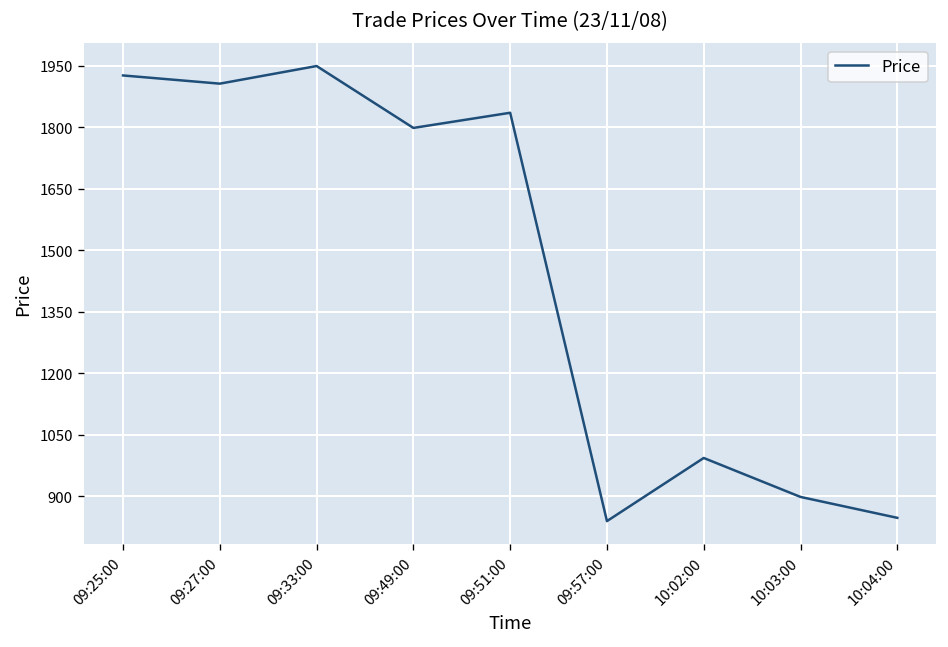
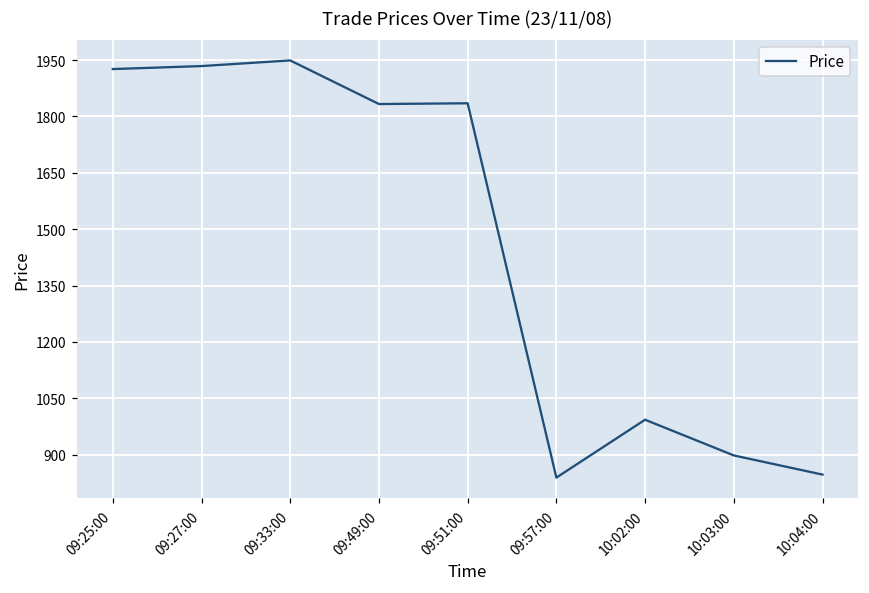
09:27:00: 1910 -> 1930
09:49:00: 1800 -> 1830
